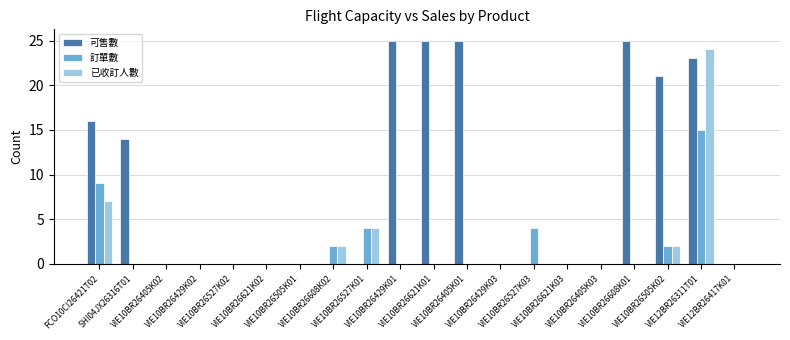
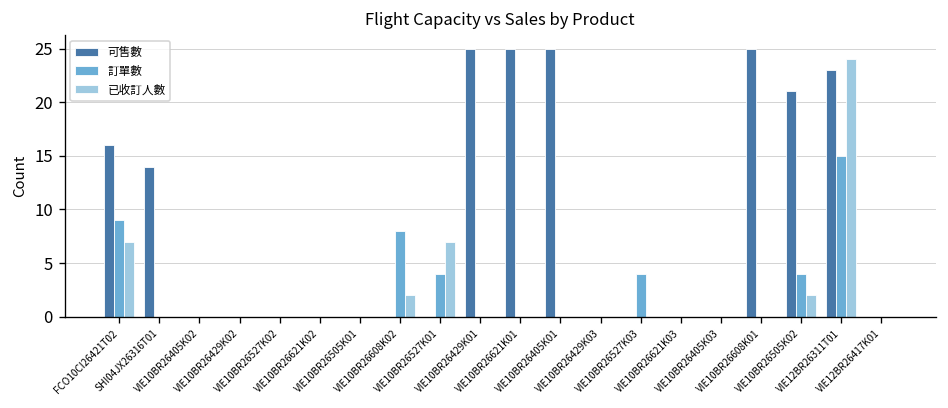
訂單數, VIE10BR26608K02: 2 -> 8
已收訂人數, VIE10BR26527K01: 4 -> 7
訂單數, VIE10BR26505K02: 2 -> 4
